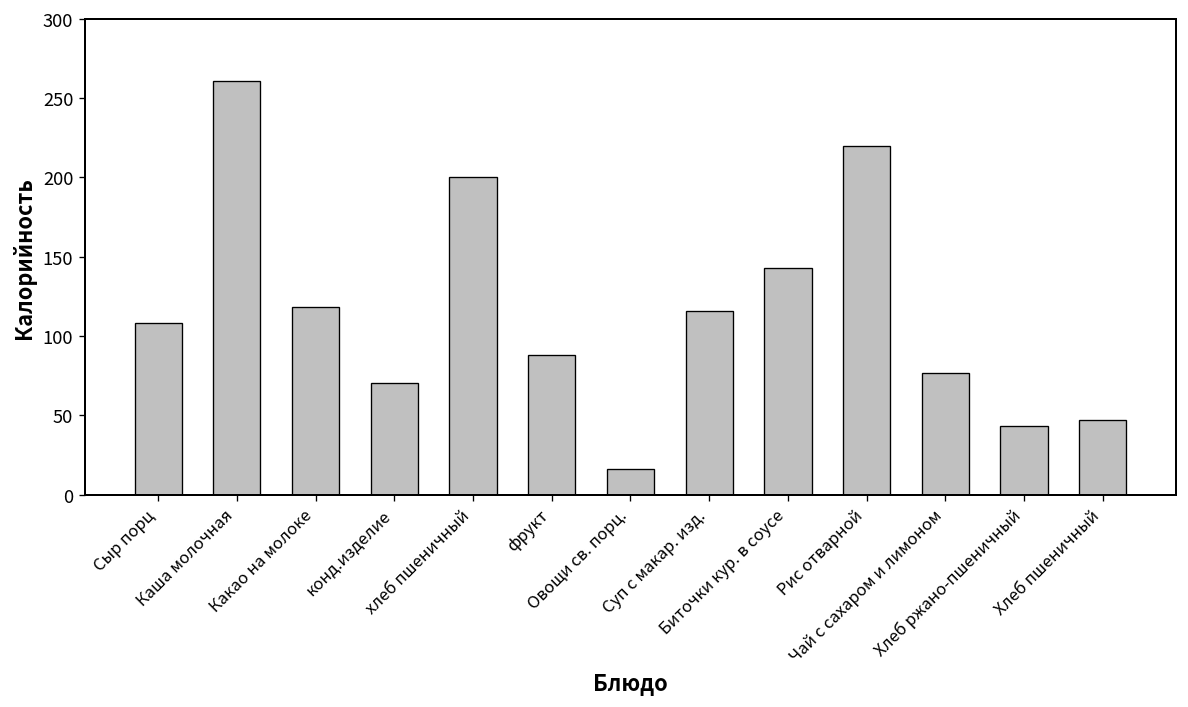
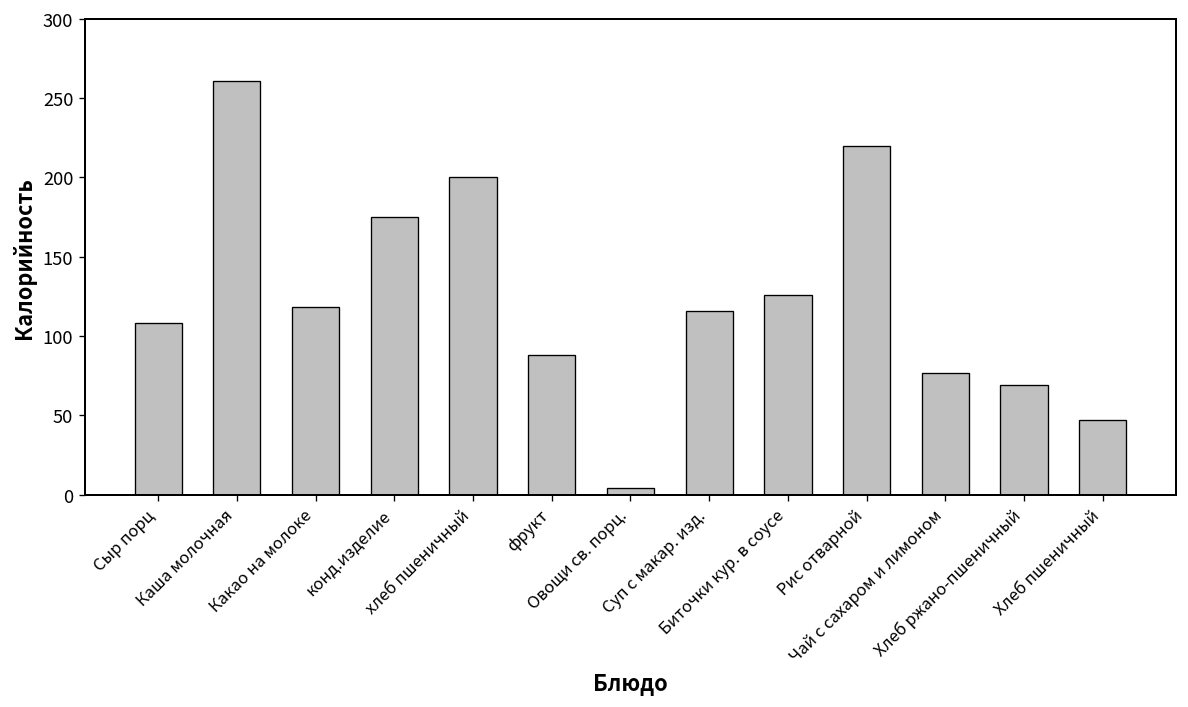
конд.изделие: 70 -> 175
Овощи св. порц.: 16 -> 4
Биточки кур. в соусе: 143 -> 126
Хлеб ржано-пшеничный: 44 -> 69
